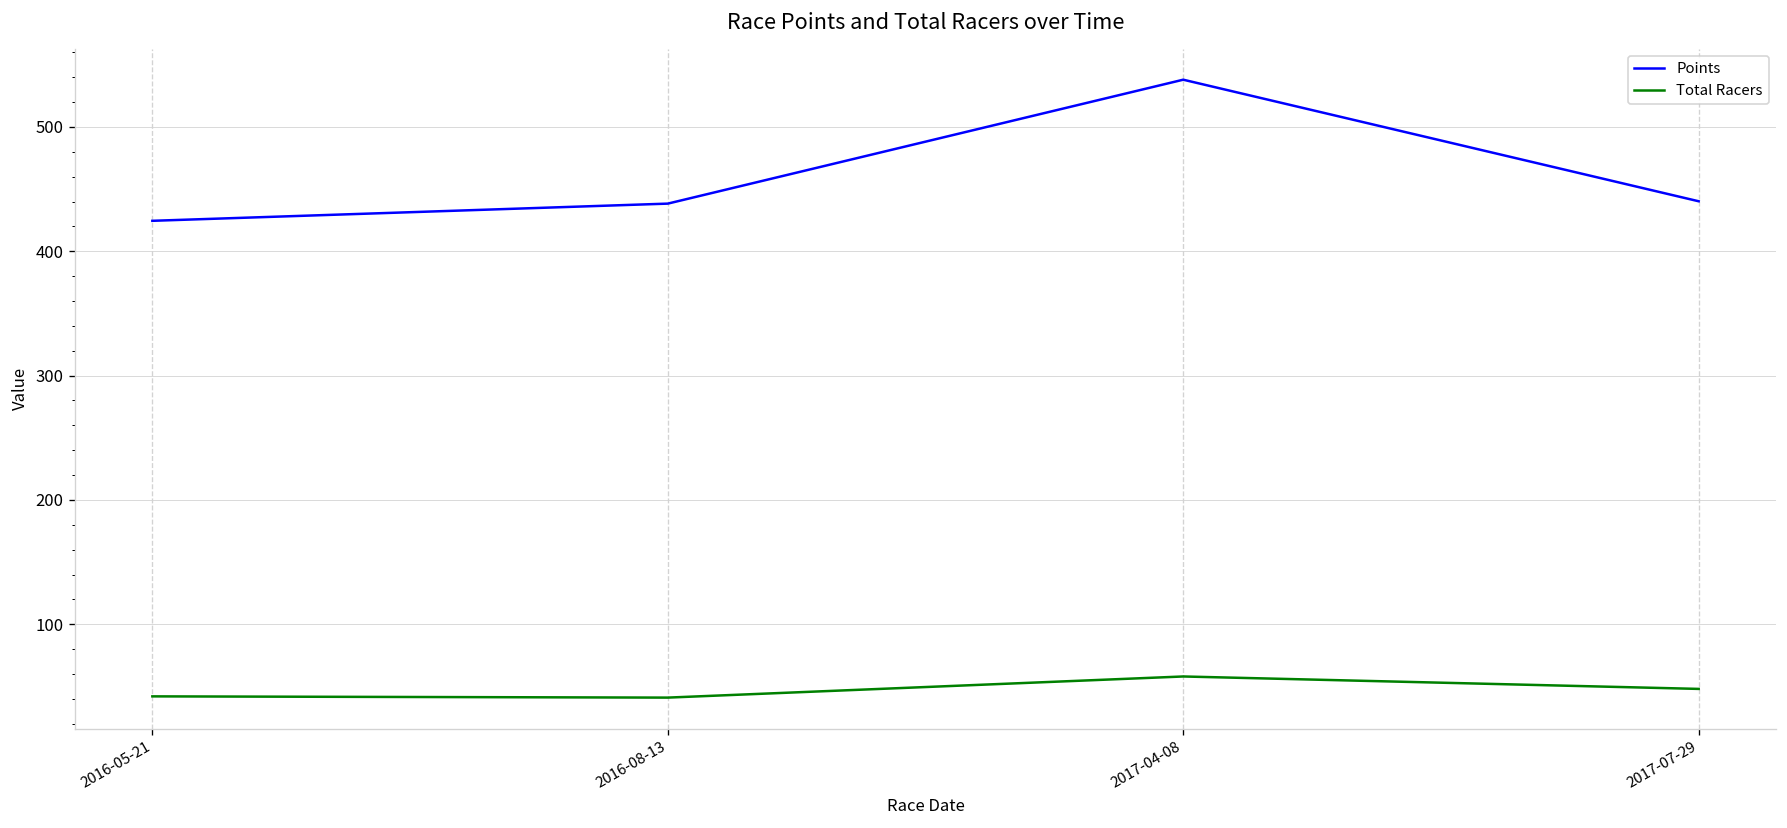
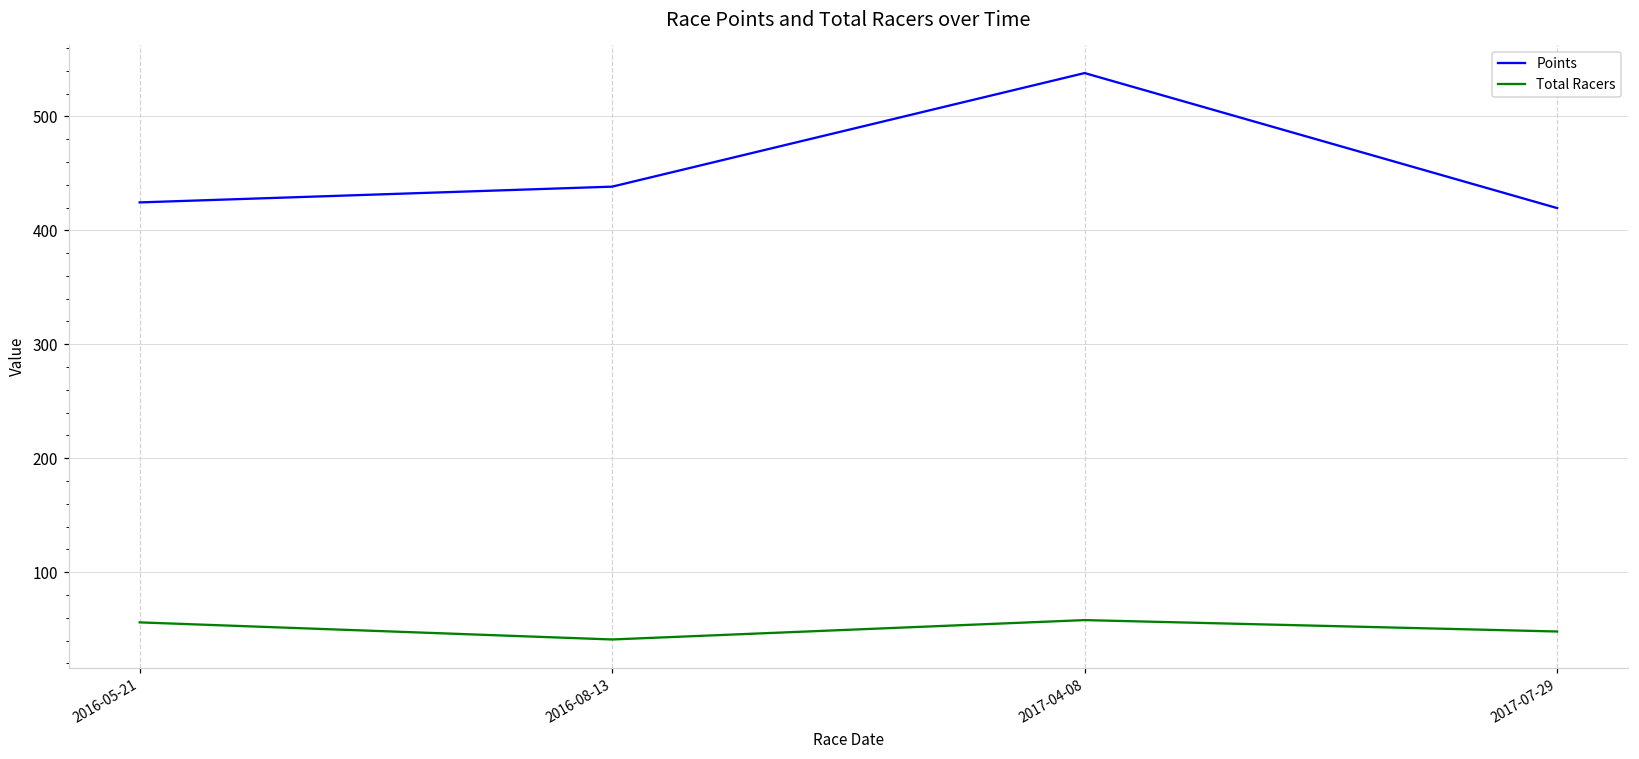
Total Racers, 2016-05-21: 42 -> 56
Points, 2017-07-29: 440 -> 419
